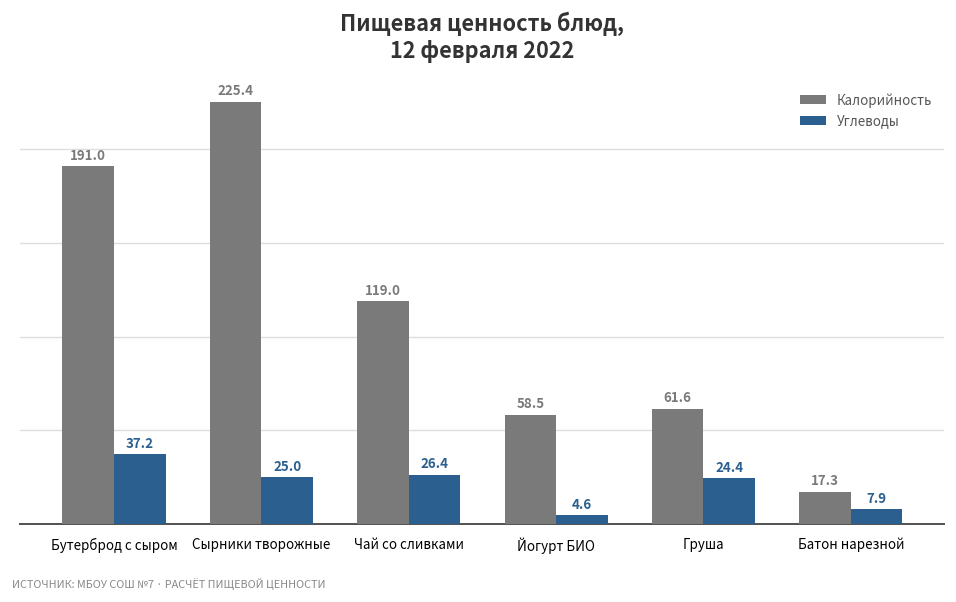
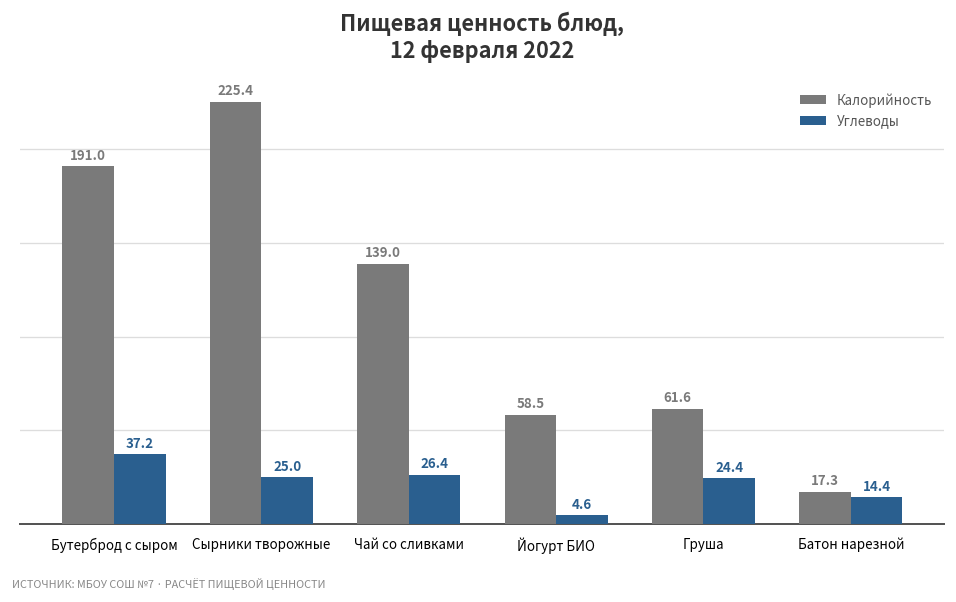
Калорийность, Чай со сливками: 119.0 -> 139.0
Углеводы, Батон нарезной: 7.9 -> 14.4
